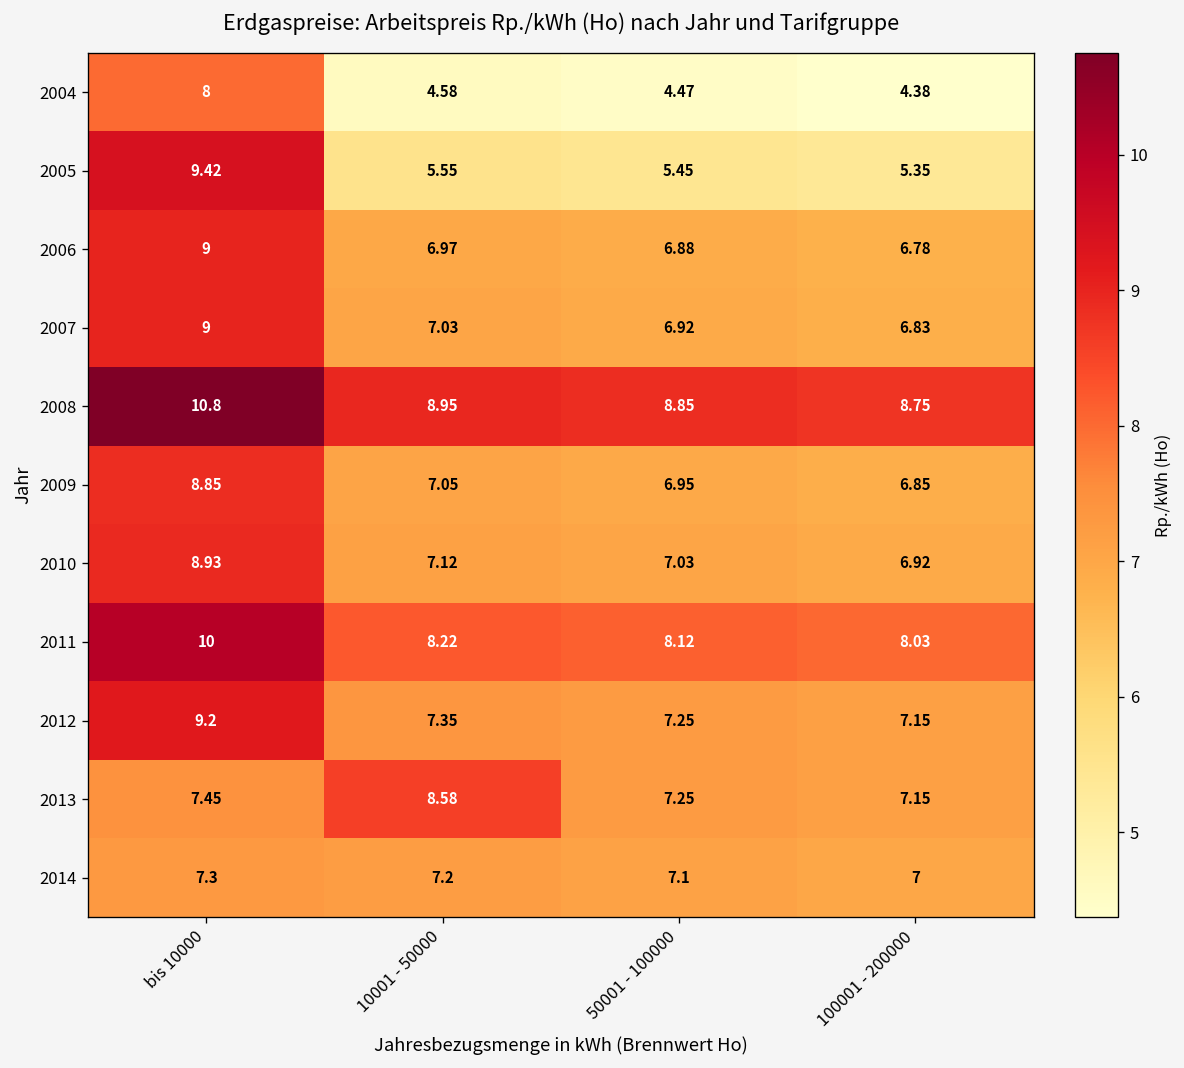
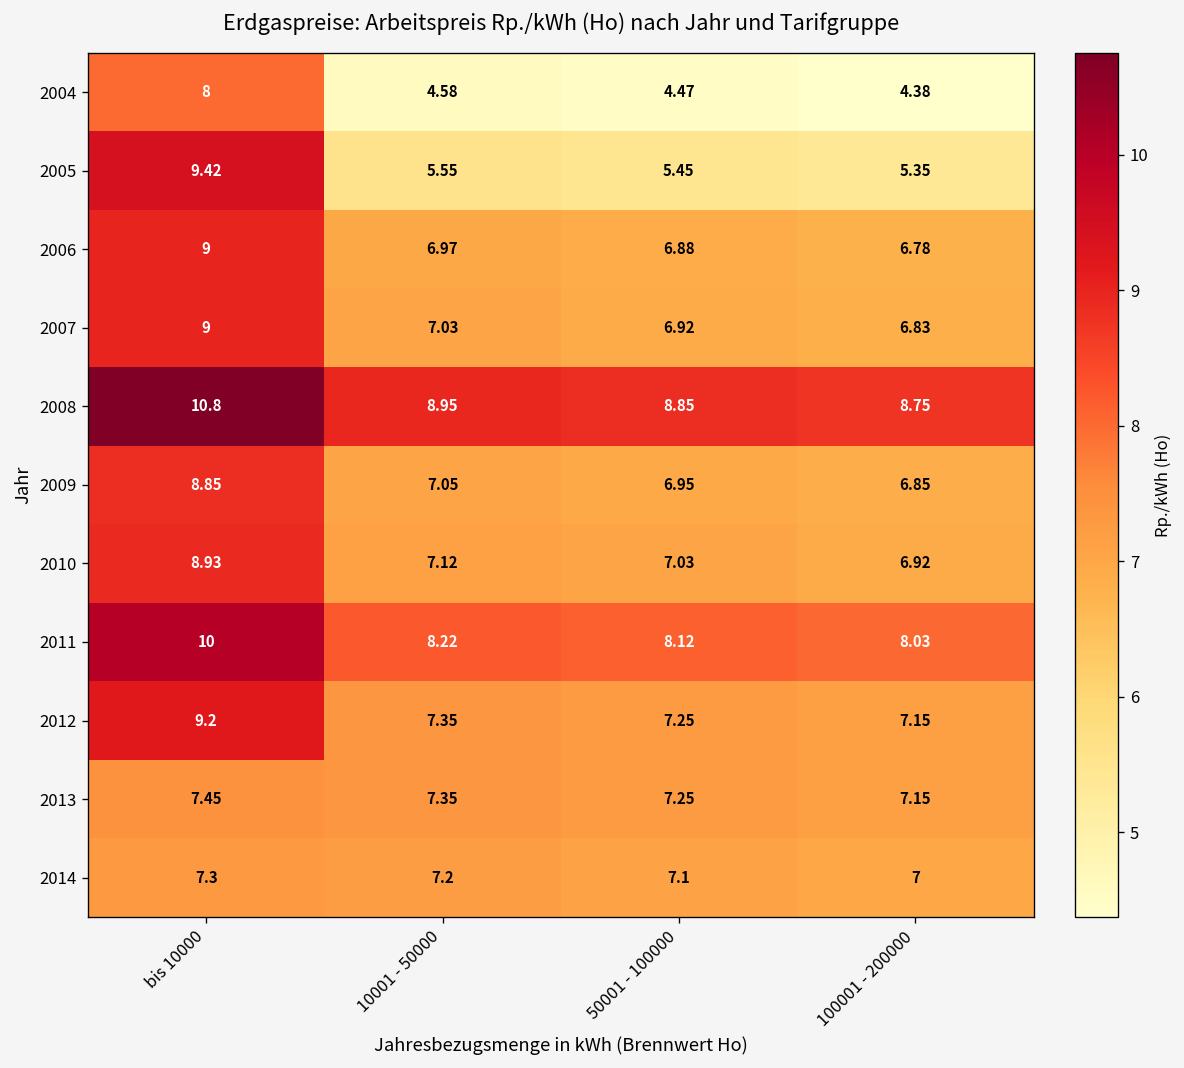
2013, 10001 - 50000: 8.58 -> 7.35
